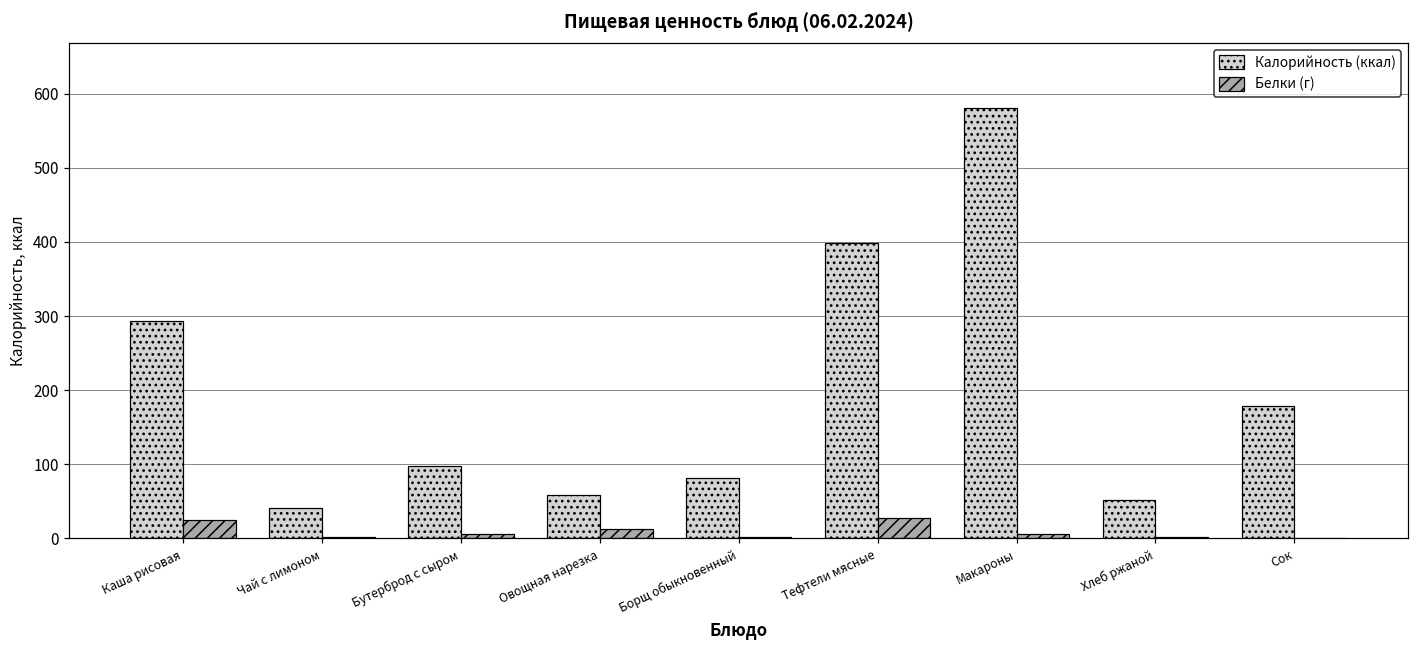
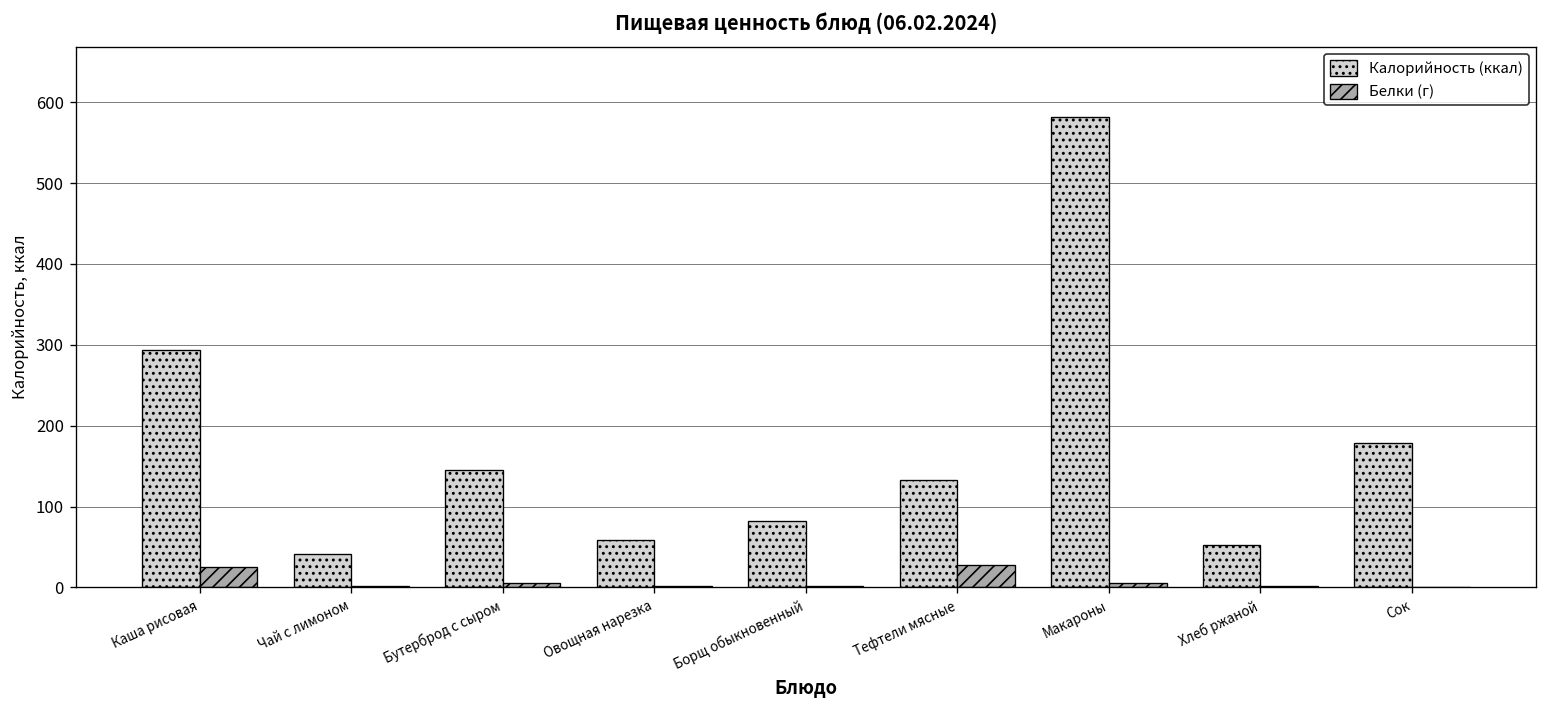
Калорийность (ккал), Бутерброд с сыром: 100 -> 150
Белки (г), Овощная нарезка: 10 -> 0
Калорийность (ккал), Тефтели мясные: 400 -> 130
